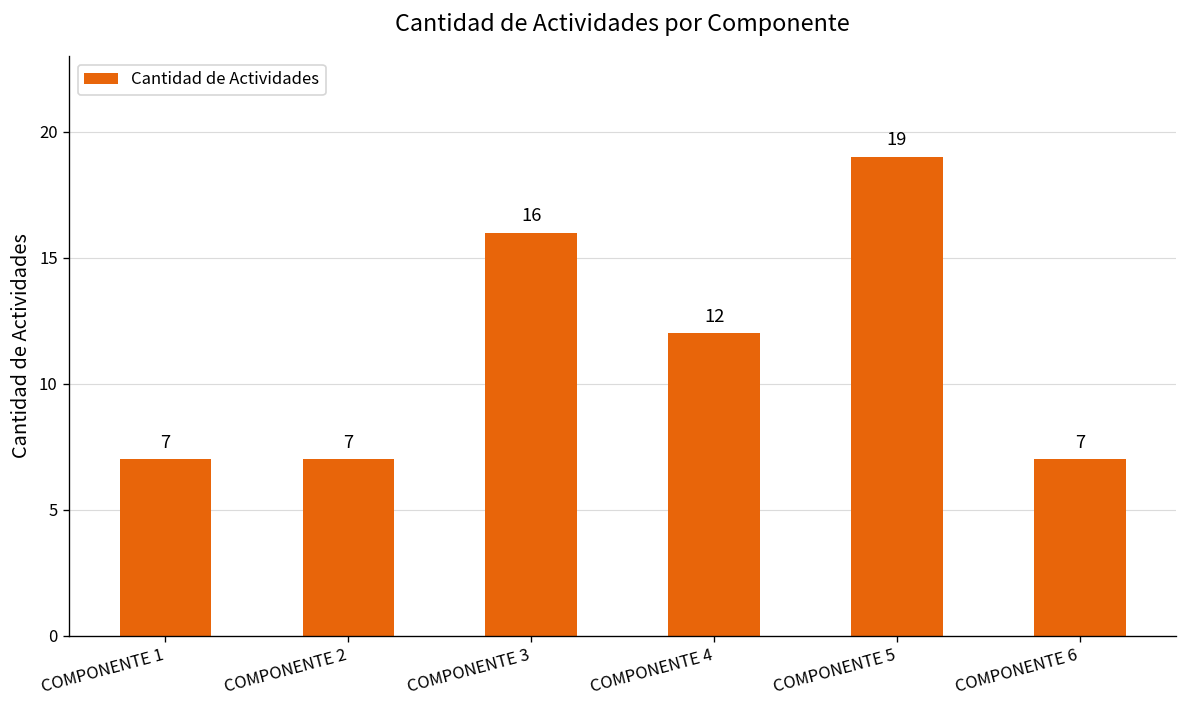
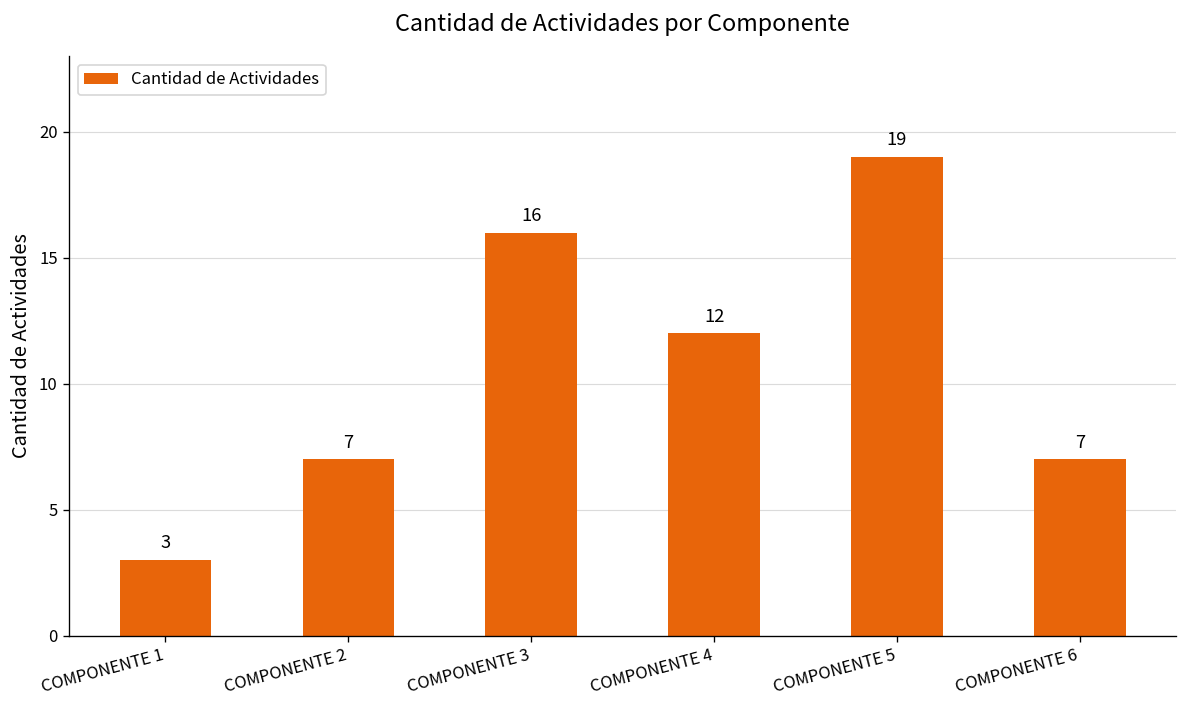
COMPONENTE 1: 7 -> 3
